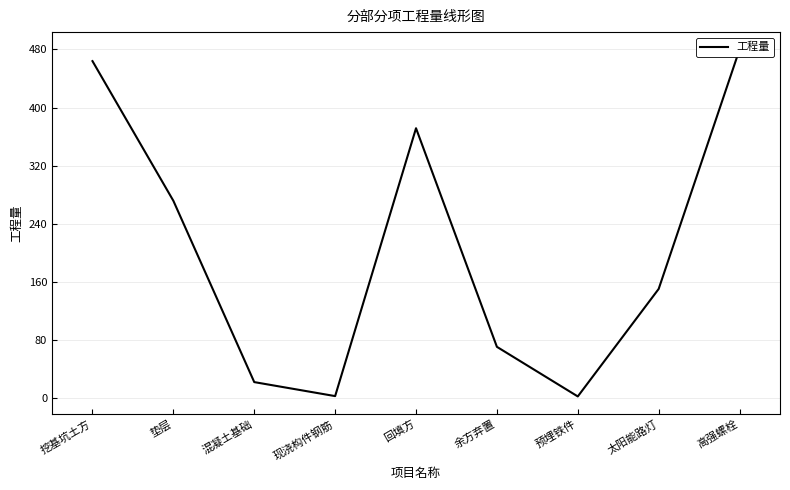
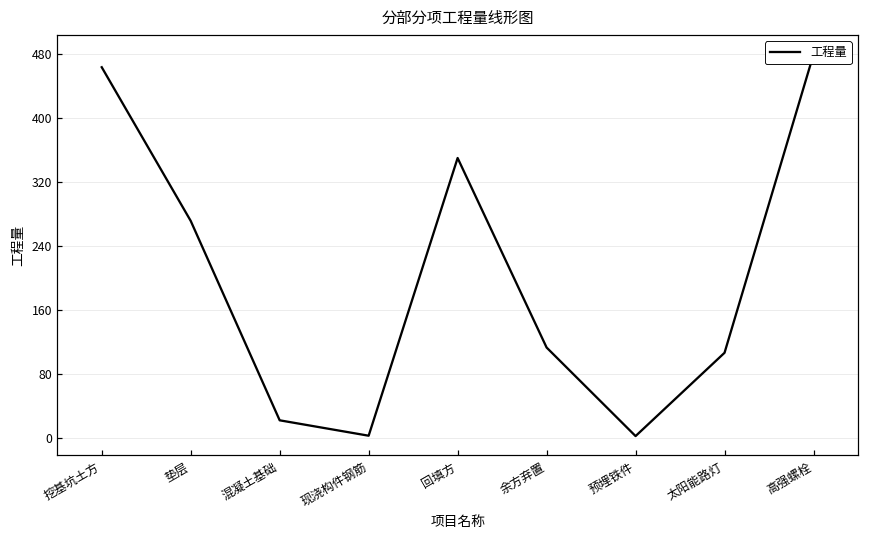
回填方: 370 -> 350
余方弃置: 70 -> 110
太阳能路灯: 150 -> 110
